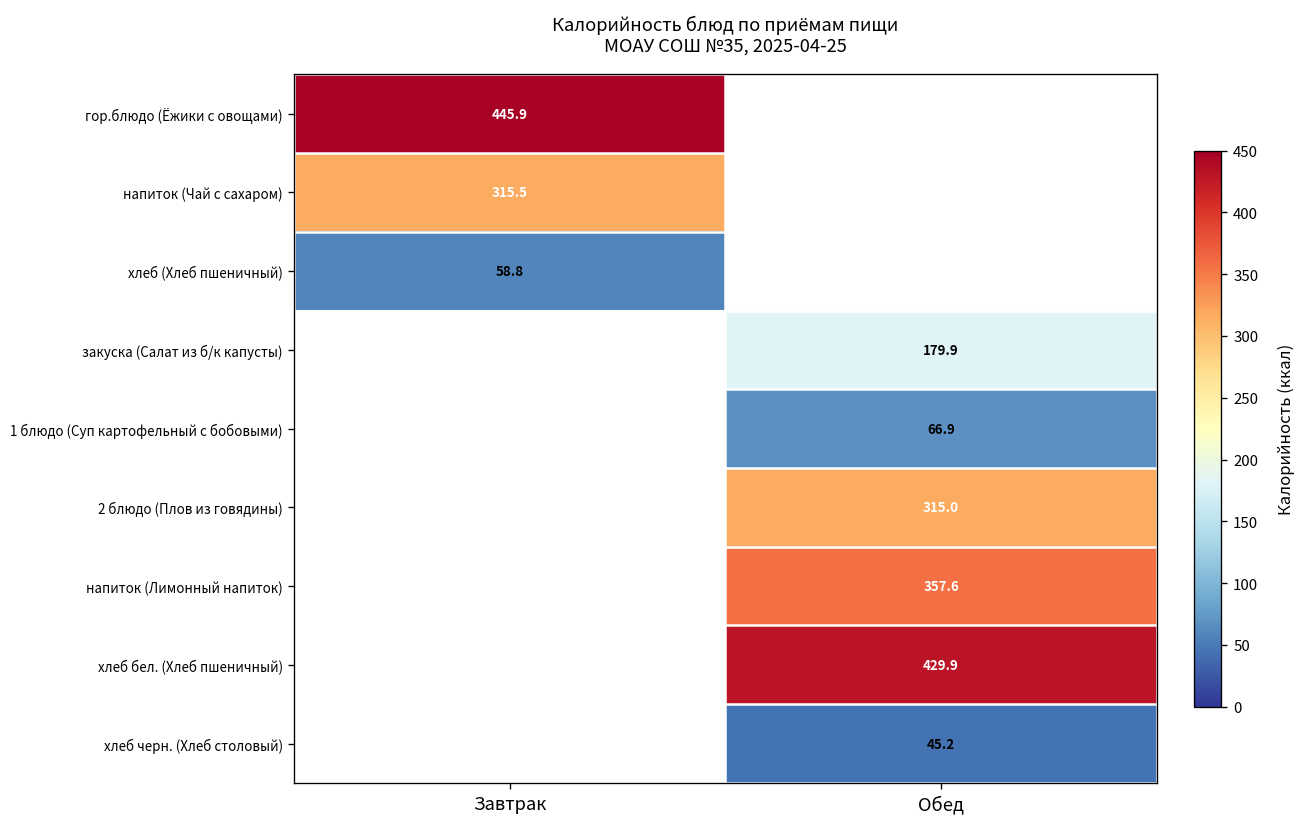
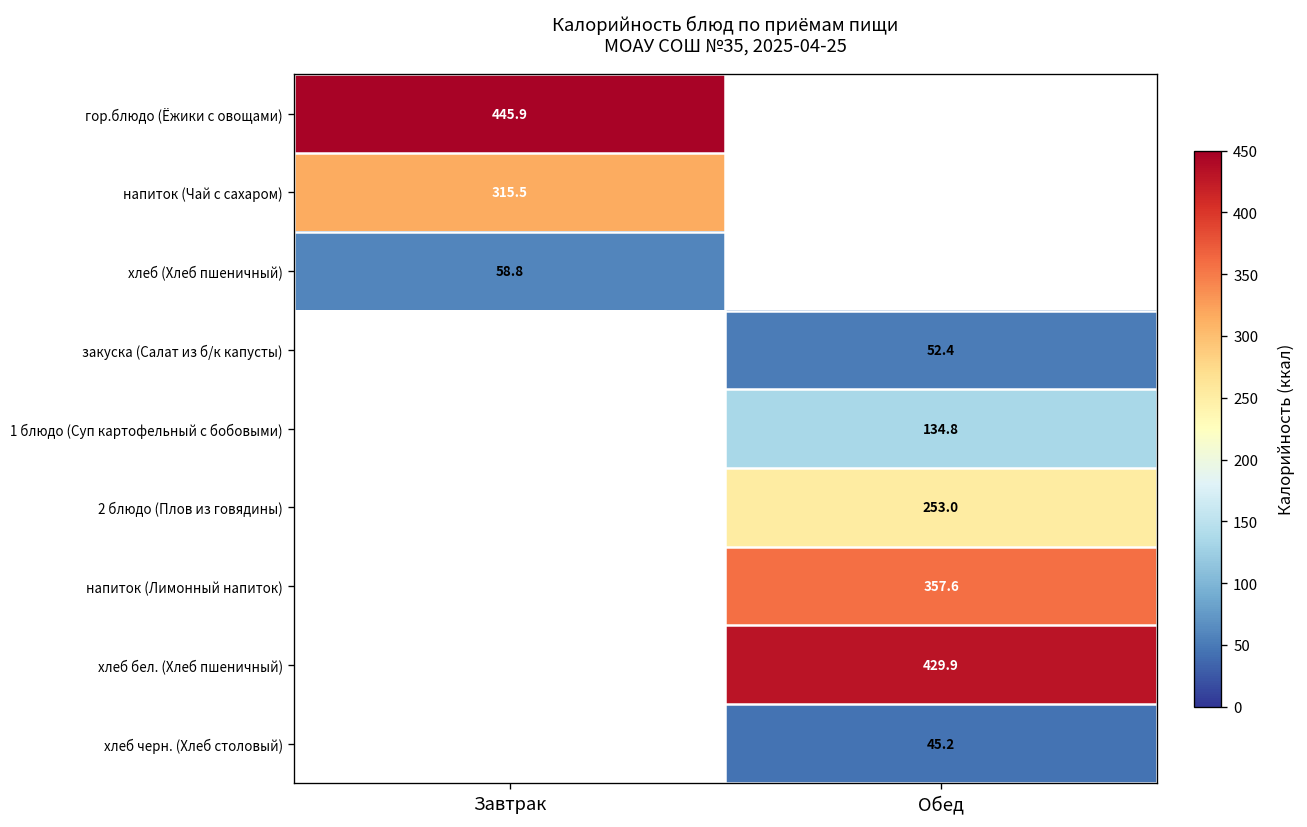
закуска (Салат из б/к капусты), Обед: 179.9 -> 52.4
1 блюдо (Суп картофельный с бобовыми), Обед: 66.9 -> 134.8
2 блюдо (Плов из говядины), Обед: 315.0 -> 253.0
